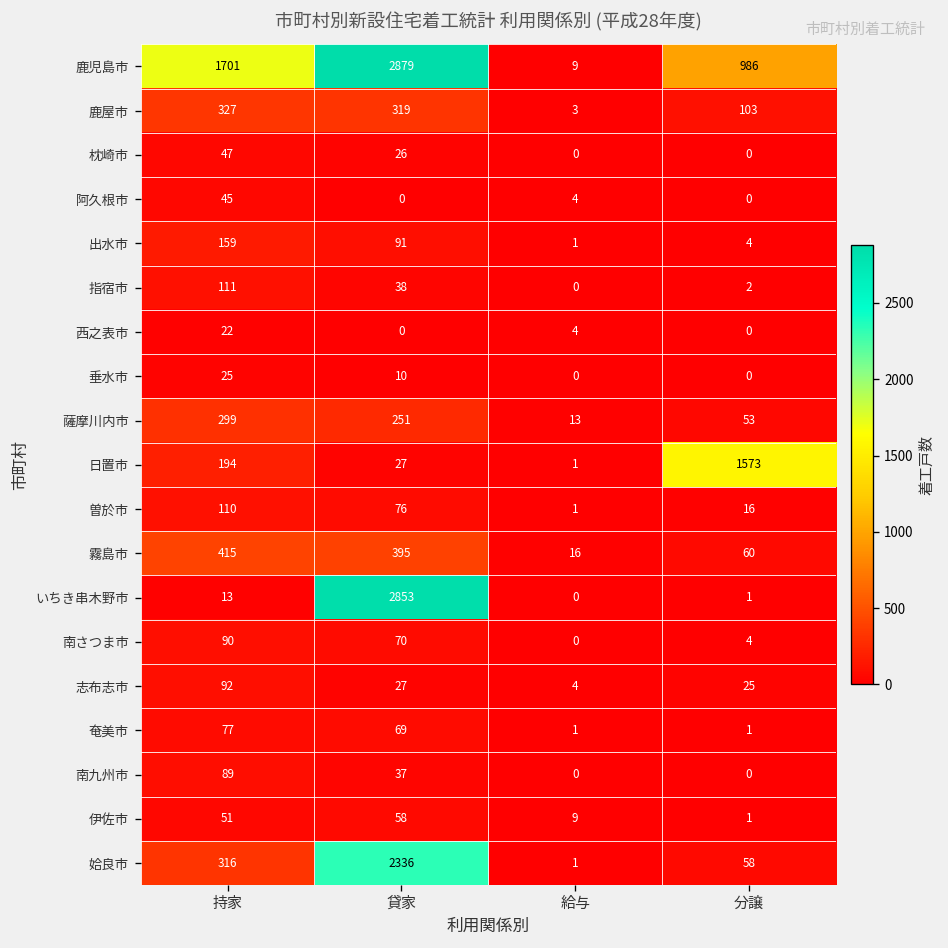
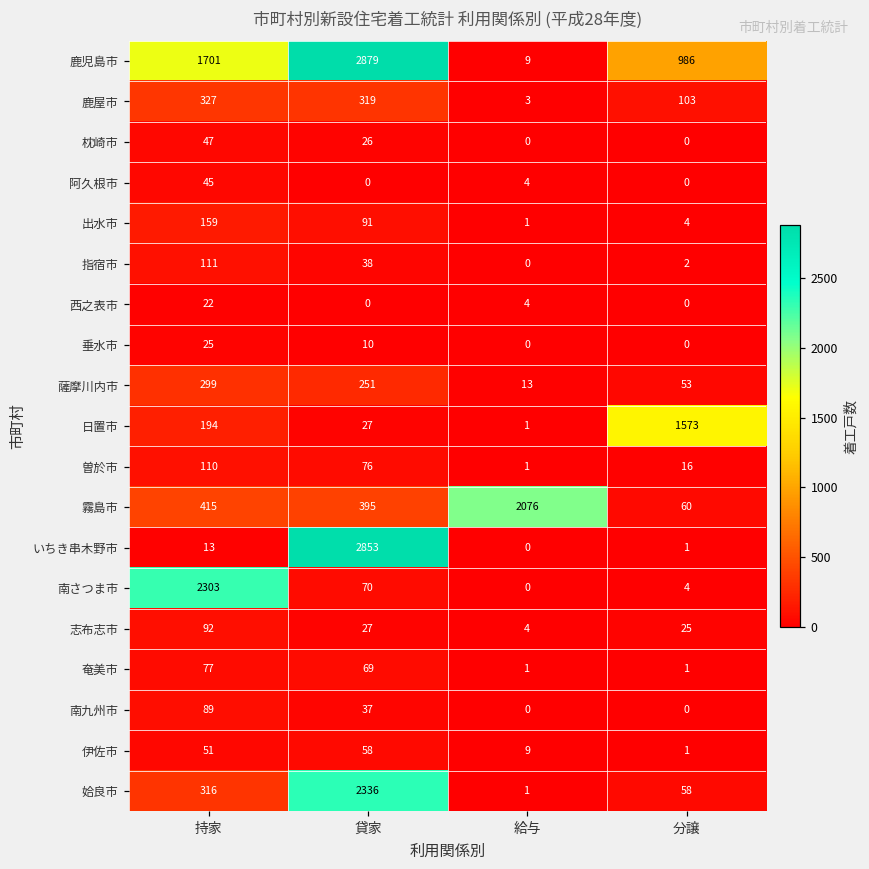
霧島市, 給与: 16 -> 2076
南さつま市, 持家: 90 -> 2303
